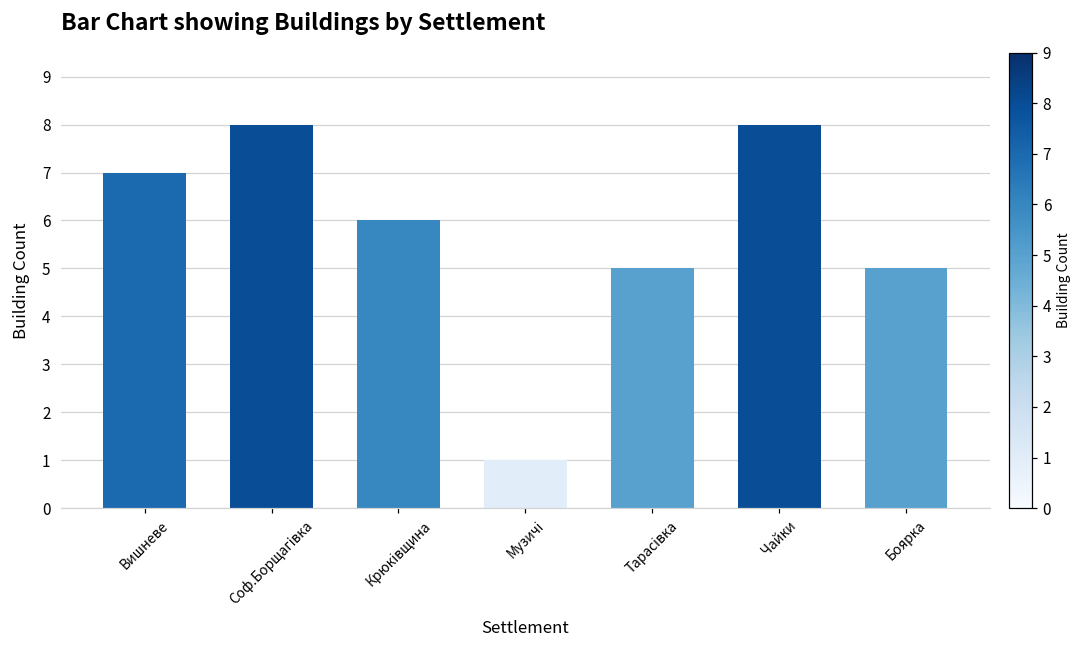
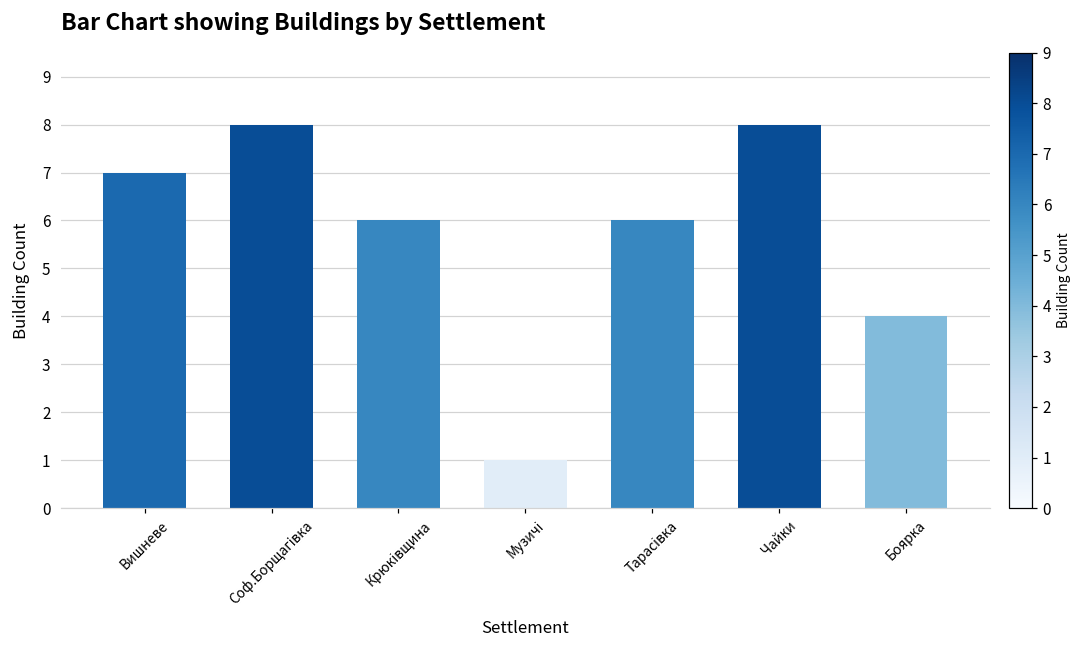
Тарасівка: 5 -> 6
Боярка: 5 -> 4
